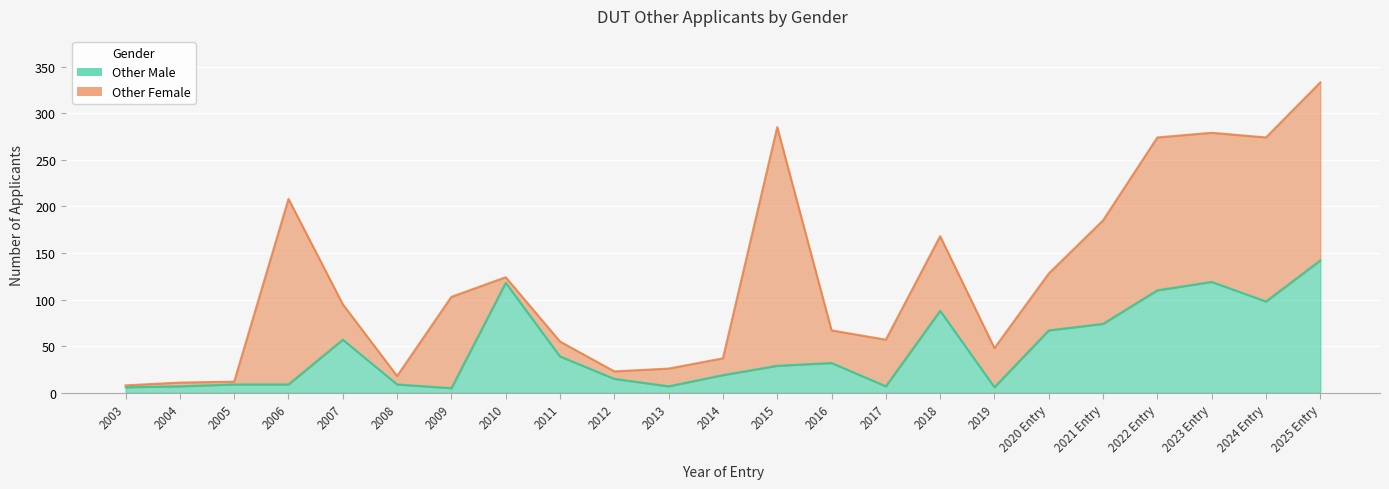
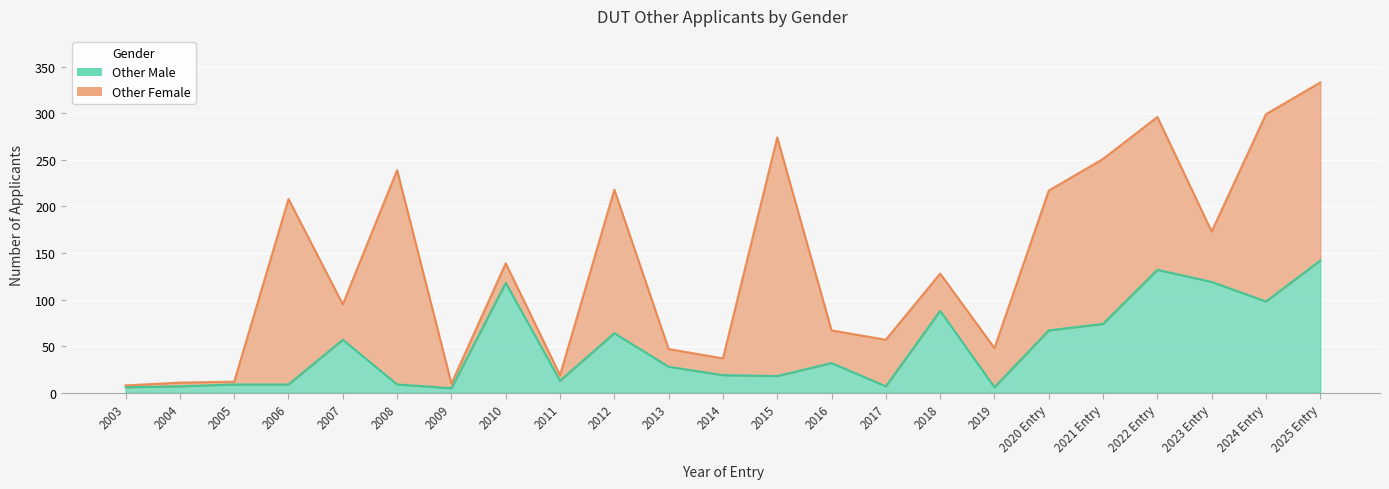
Other Female, 2008: 10 -> 230
Other Female, 2009: 100 -> 10
Other Female, 2010: 10 -> 20
Other Male, 2011: 40 -> 10
Other Female, 2011: 20 -> 10
Other Male, 2012: 20 -> 60
Other Female, 2012: 10 -> 150
Other Male, 2013: 10 -> 30
Other Male, 2015: 30 -> 20
Other Female, 2018: 80 -> 40
Other Female, 2020 Entry: 60 -> 150
Other Female, 2021 Entry: 110 -> 180
Other Male, 2022 Entry: 110 -> 130
Other Female, 2023 Entry: 160 -> 50
Other Female, 2024 Entry: 180 -> 200
